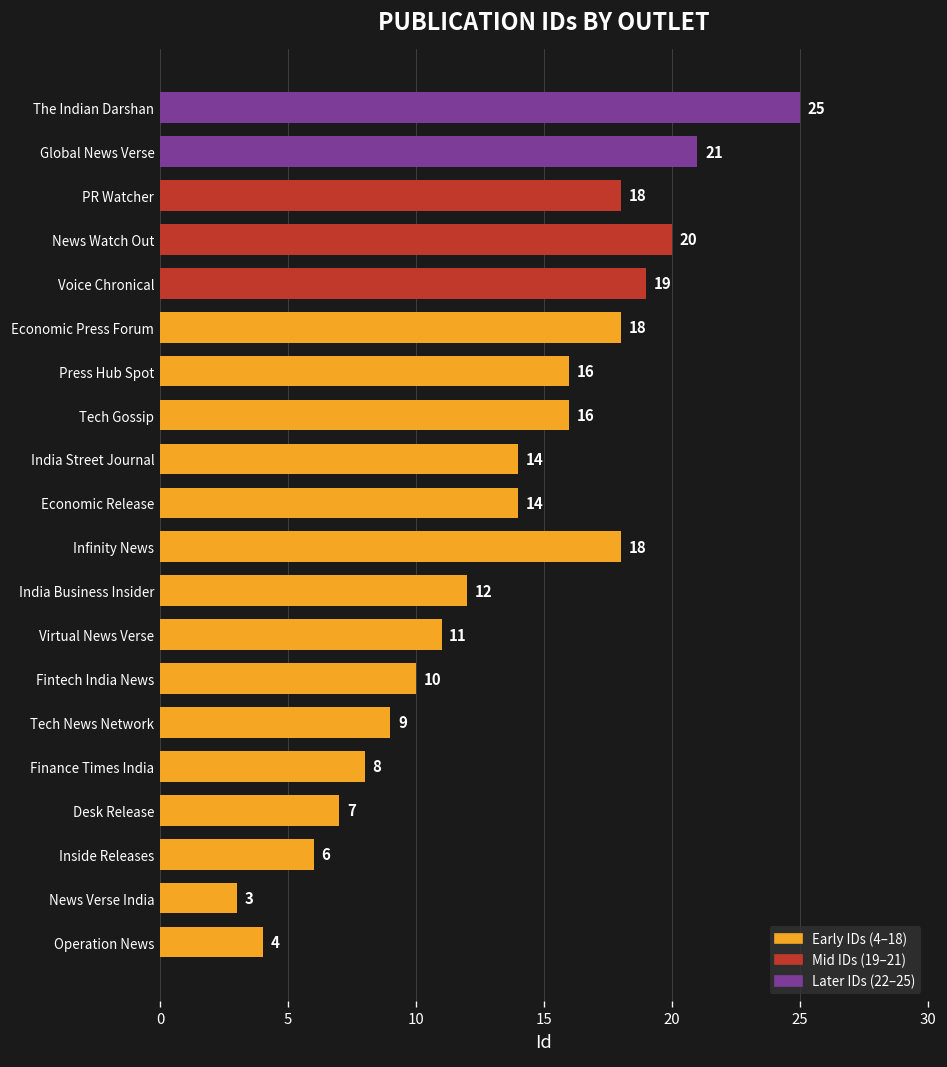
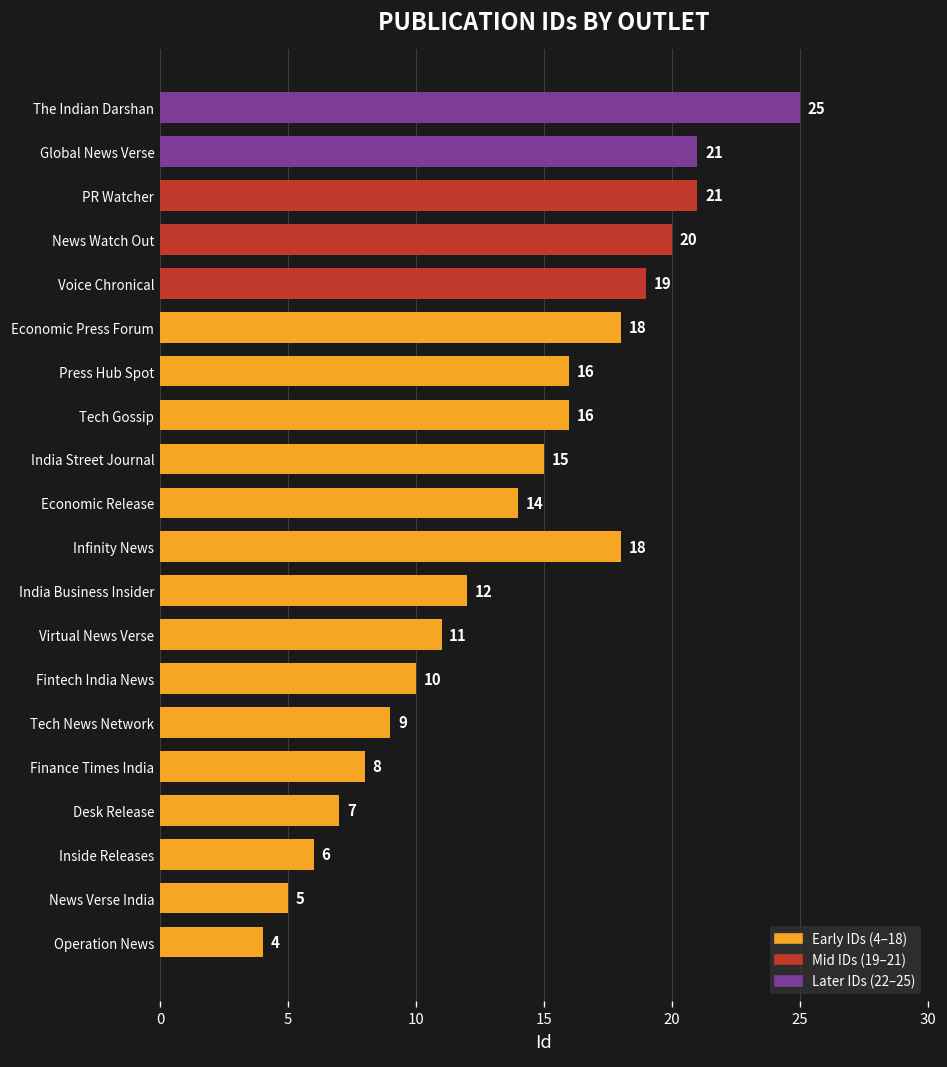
PR Watcher: 18 -> 21
India Street Journal: 14 -> 15
News Verse India: 3 -> 5
